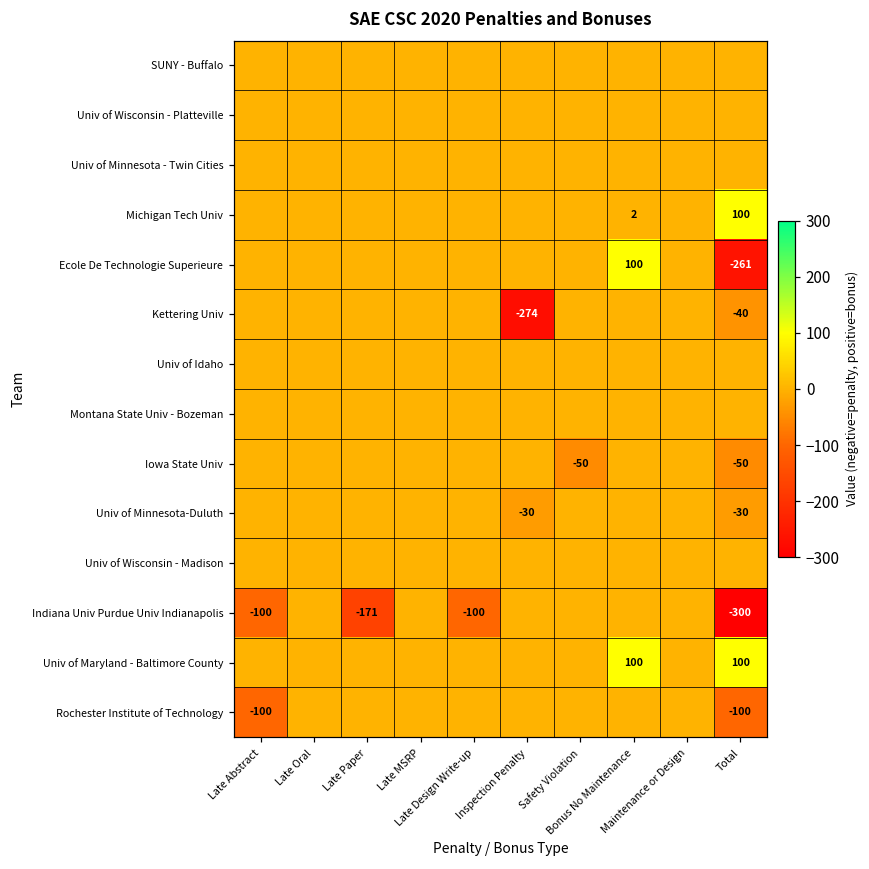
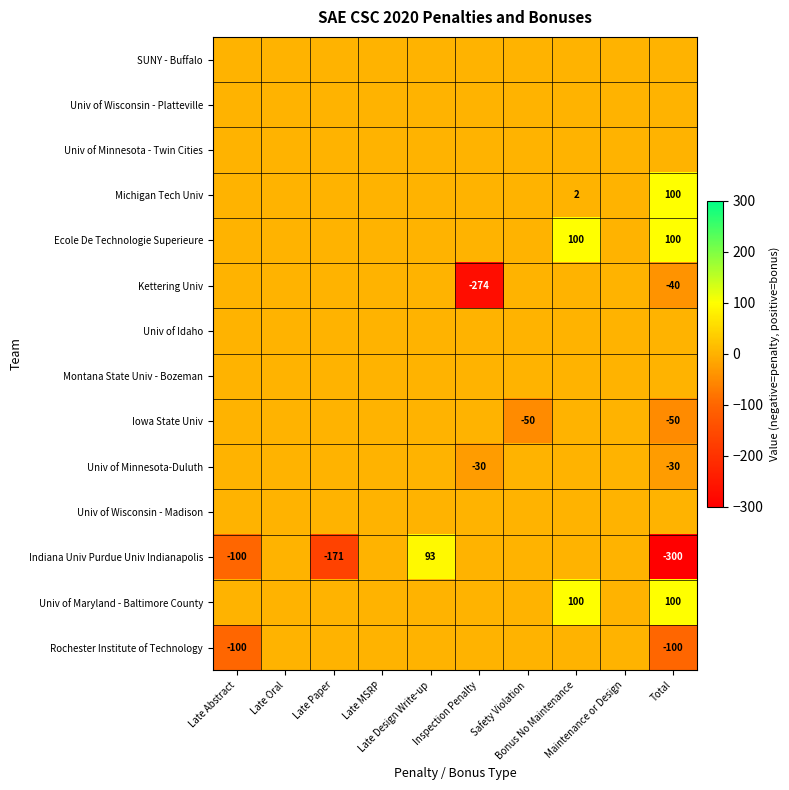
Ecole De Technologie Superieure, Total: -261 -> 100
Indiana Univ Purdue Univ Indianapolis, Late Design Write-up: -100 -> 93
